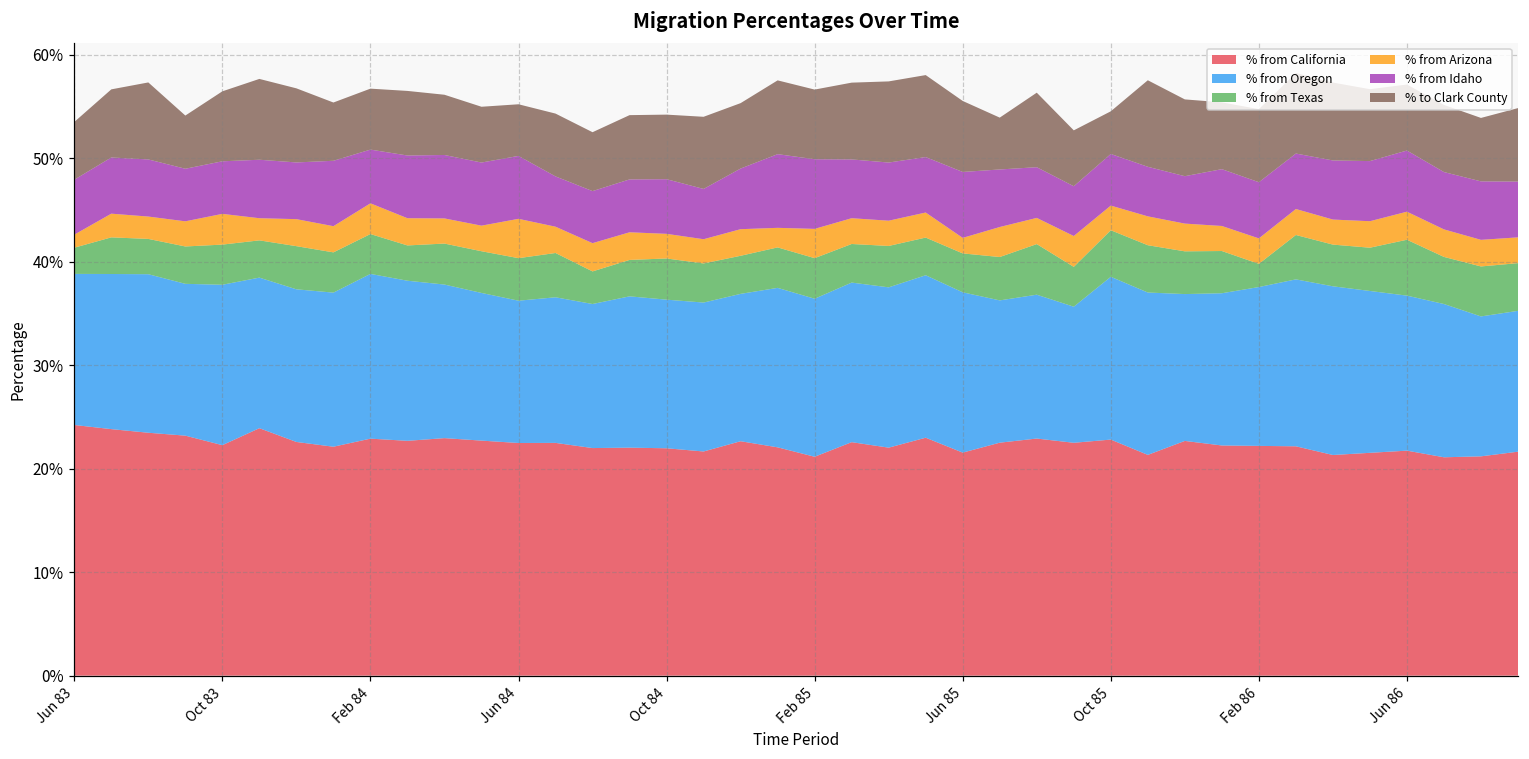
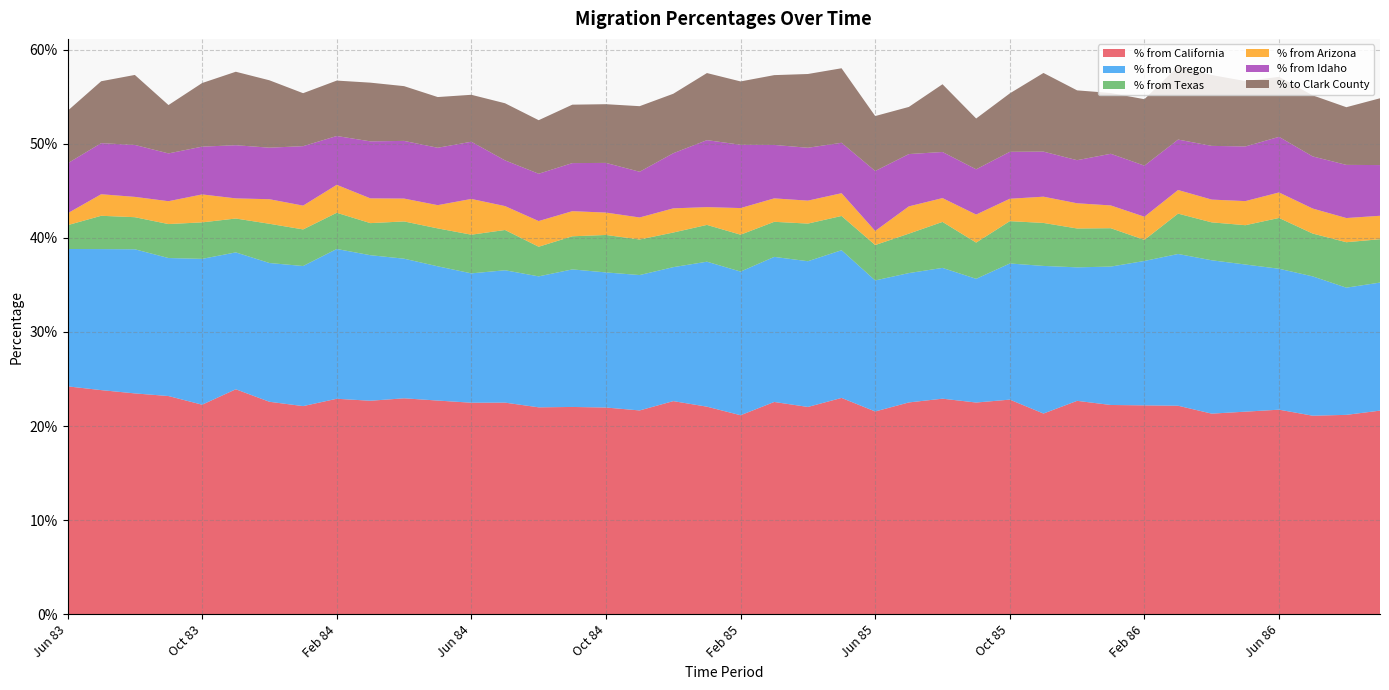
% from Oregon, Jun 85: 15% -> 14%
% to Clark County, Jun 85: 7% -> 6%
% from Oregon, Oct 85: 16% -> 14%
% to Clark County, Oct 85: 4% -> 6%
